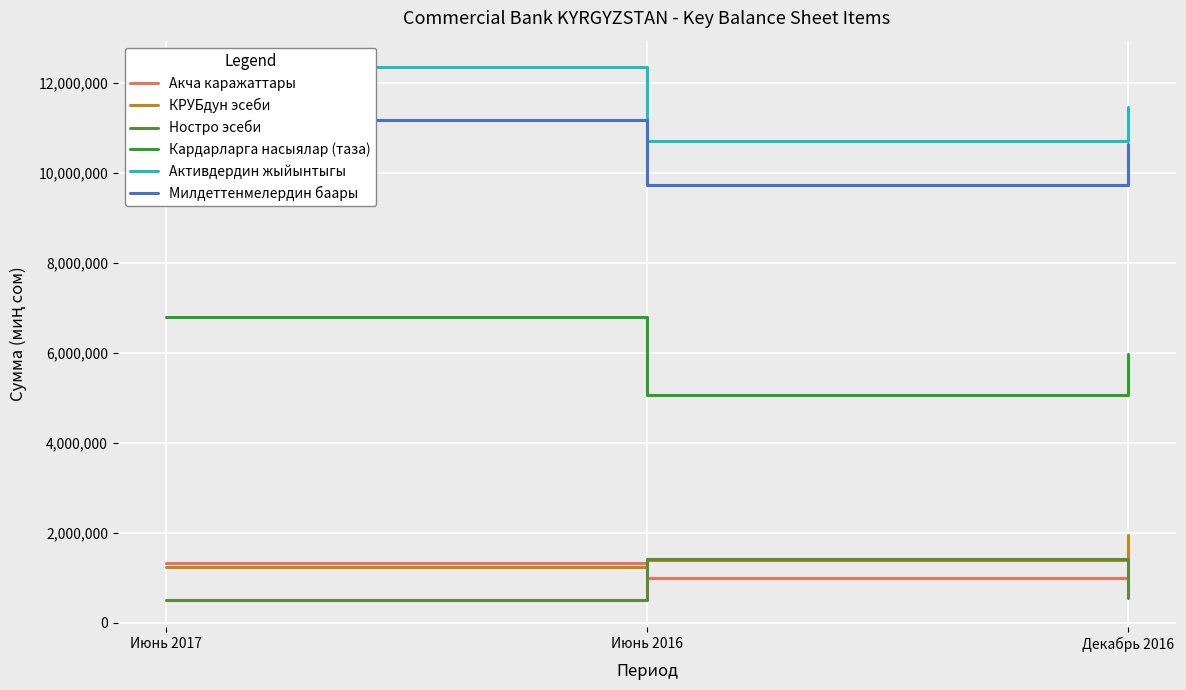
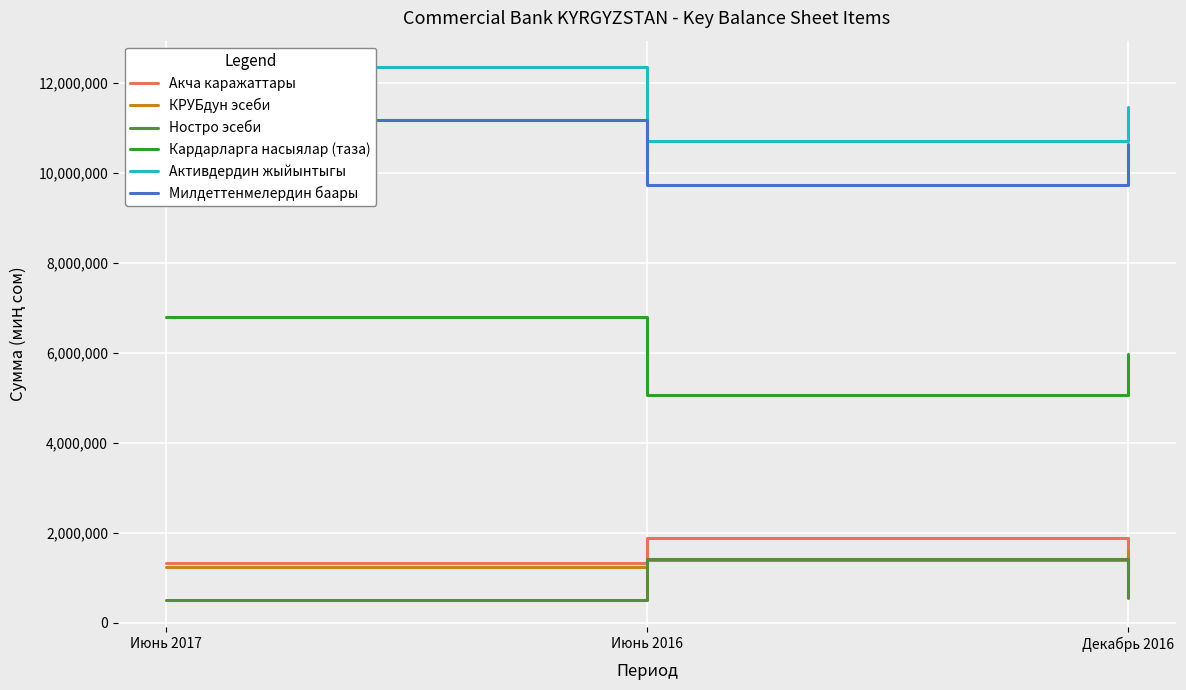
Акча каражаттары, Июнь 2016: 1,000,000 -> 1,900,000
КРУБдун эсеби, Декабрь 2016: 1,900,000 -> 1,600,000
